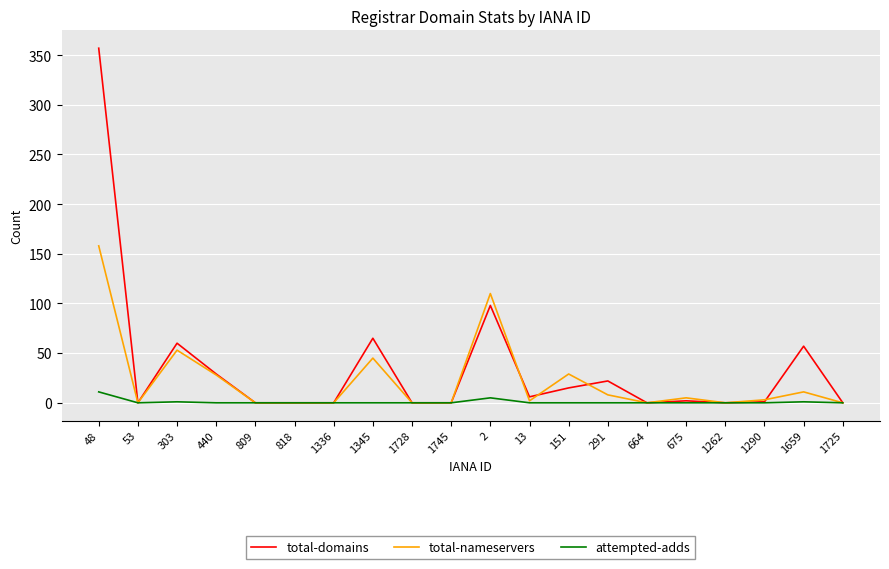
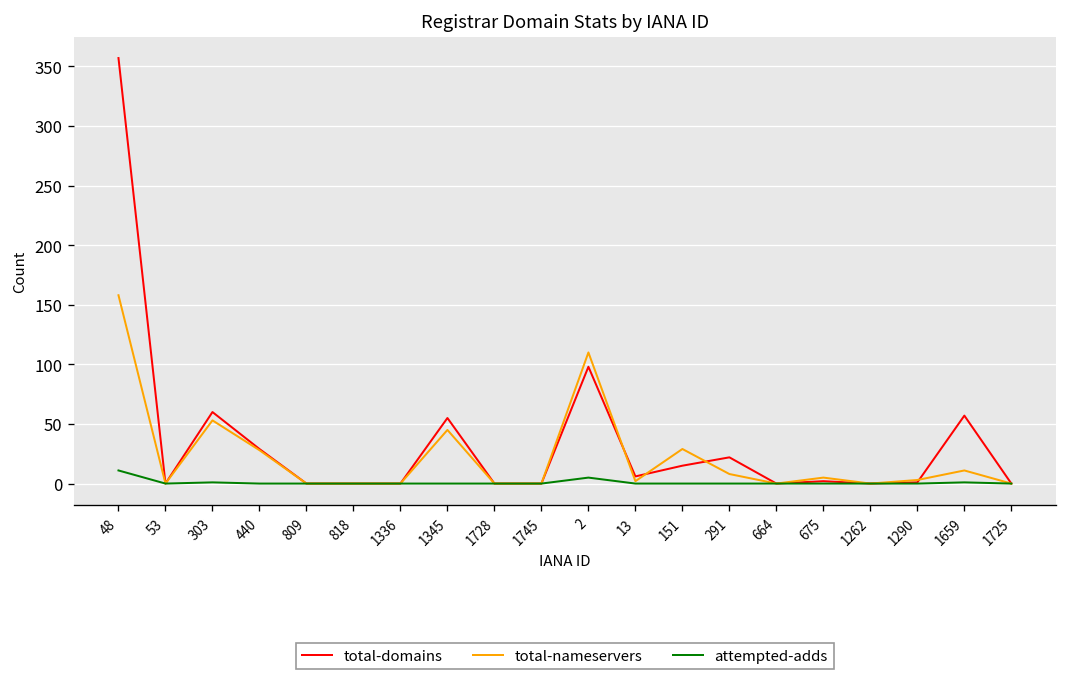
total-domains, 1345: 70 -> 60
